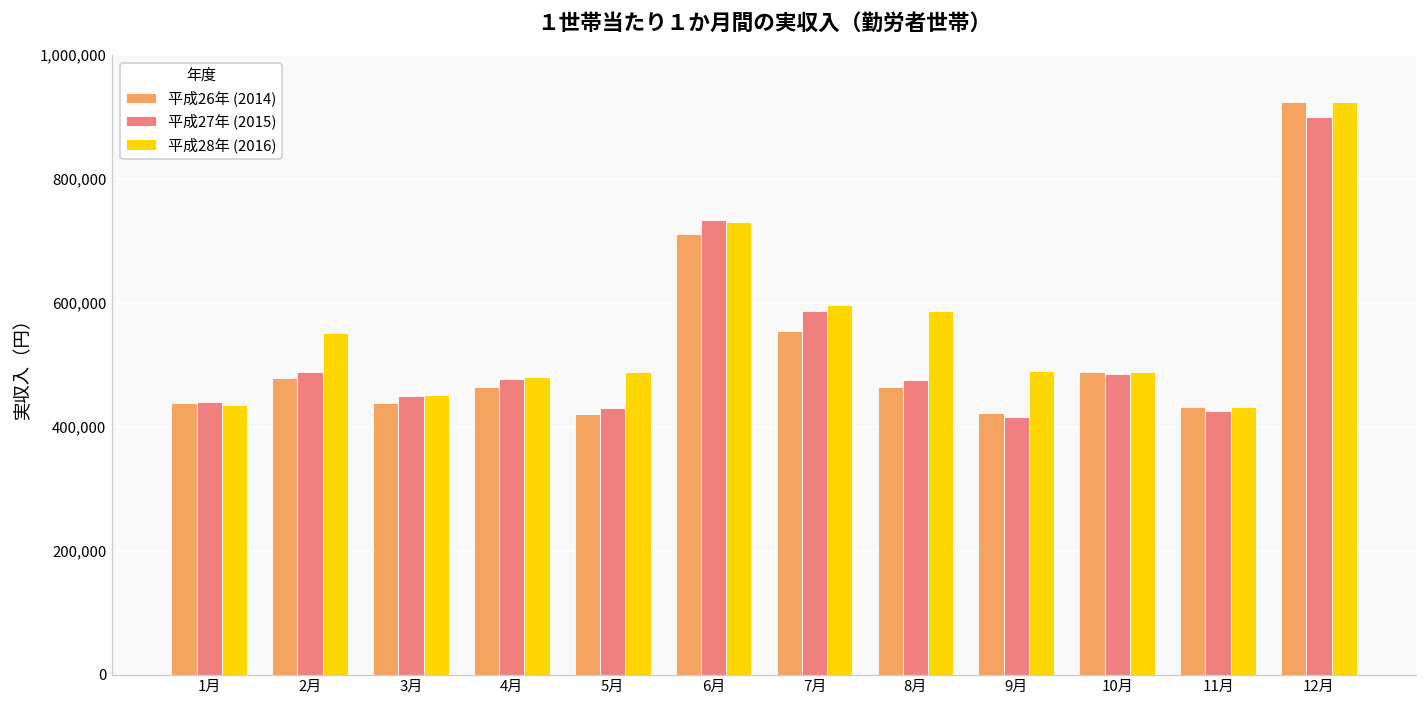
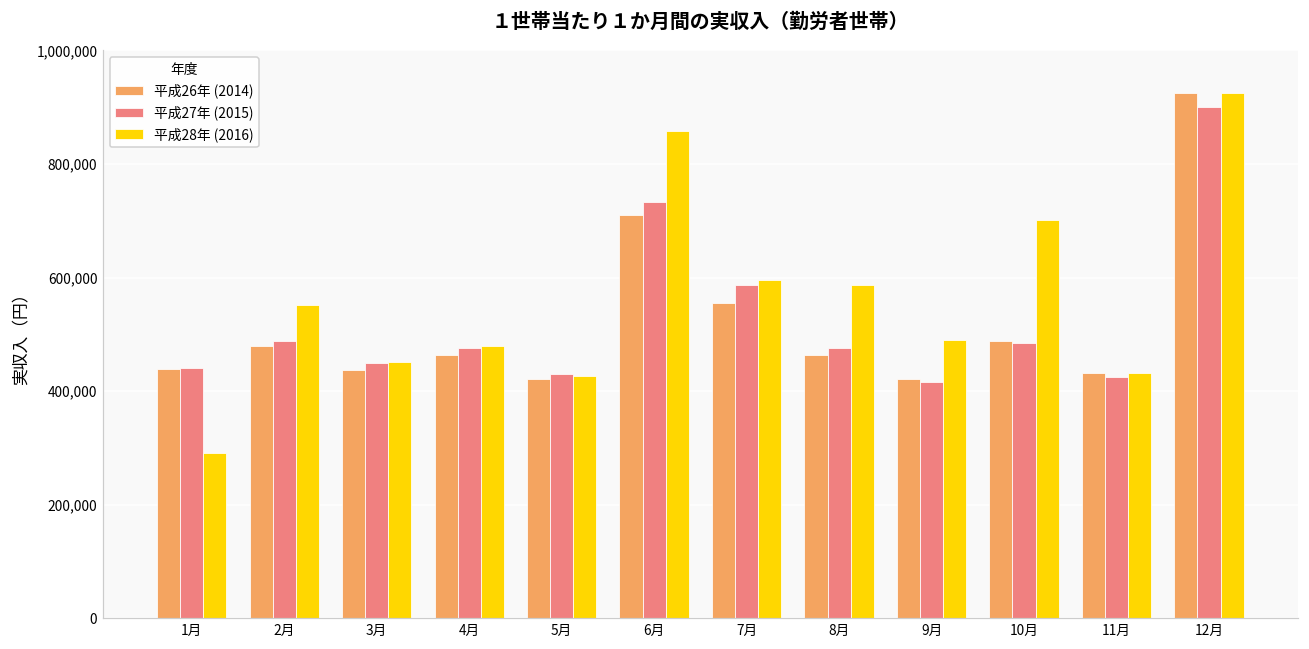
平成28年 (2016), 1月: 430,000 -> 290,000
平成28年 (2016), 5月: 490,000 -> 430,000
平成28年 (2016), 6月: 730,000 -> 860,000
平成28年 (2016), 10月: 490,000 -> 700,000
